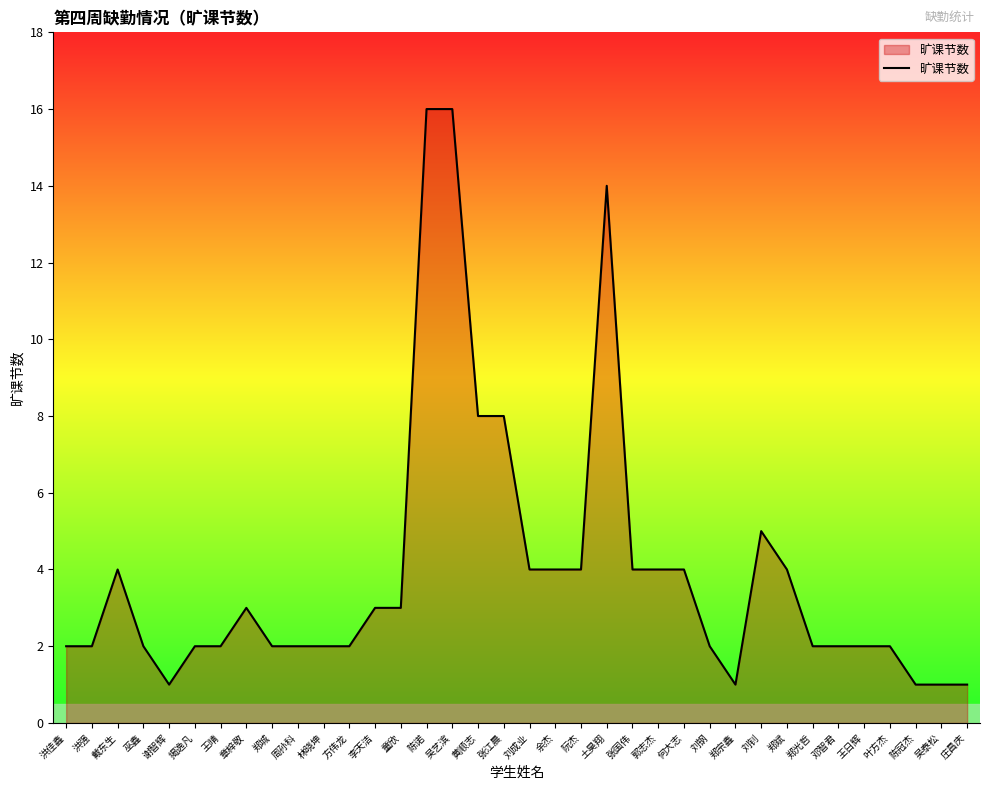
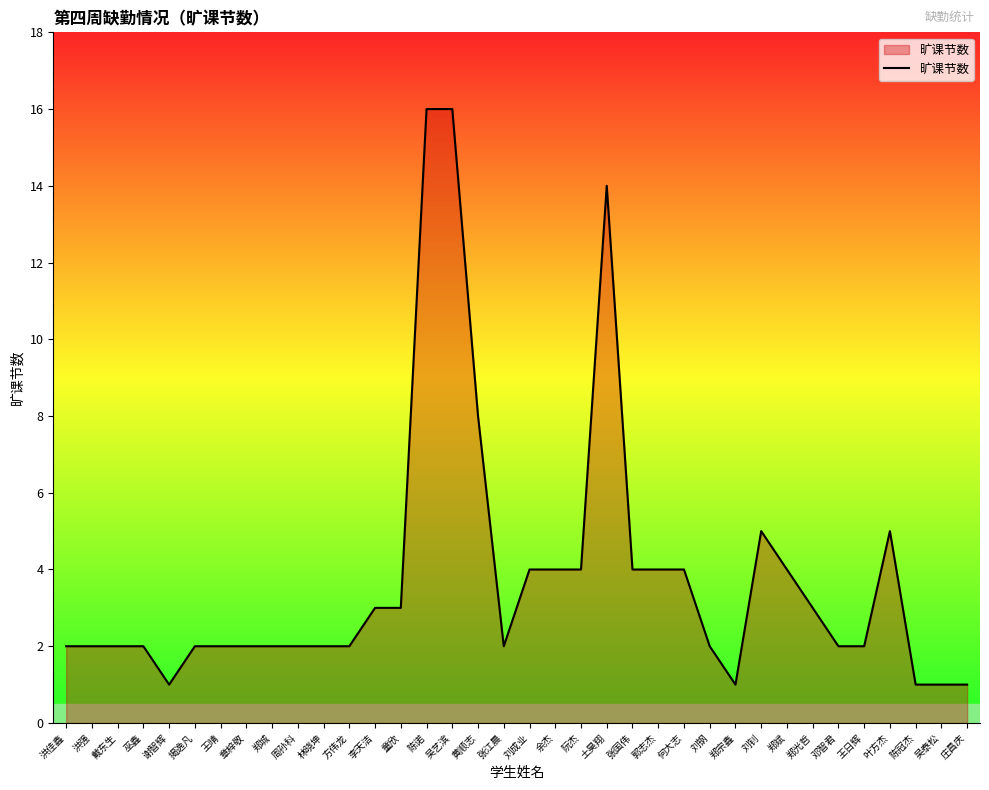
戴东生: 4 -> 2
章梓敬: 3 -> 2
张江晨: 8 -> 2
郑光哲: 2 -> 3
叶方杰: 2 -> 5
